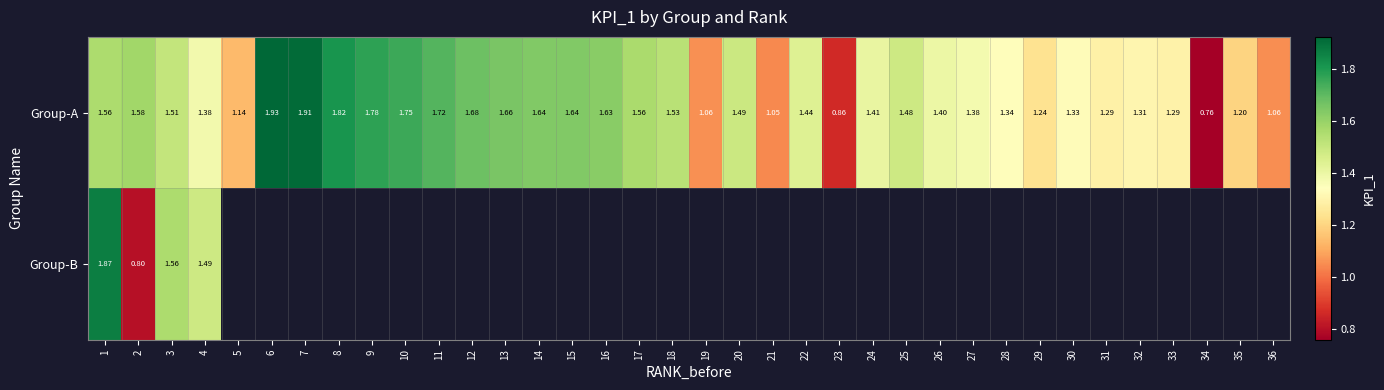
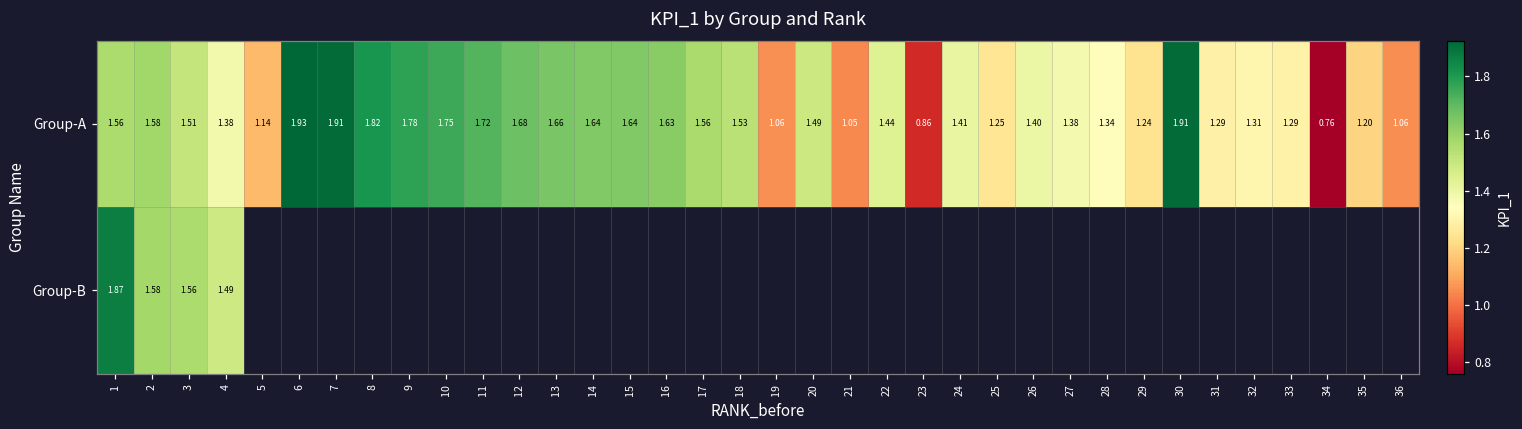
Group-A, 25: 1.48 -> 1.25
Group-A, 30: 1.33 -> 1.91
Group-B, 2: 0.80 -> 1.58
